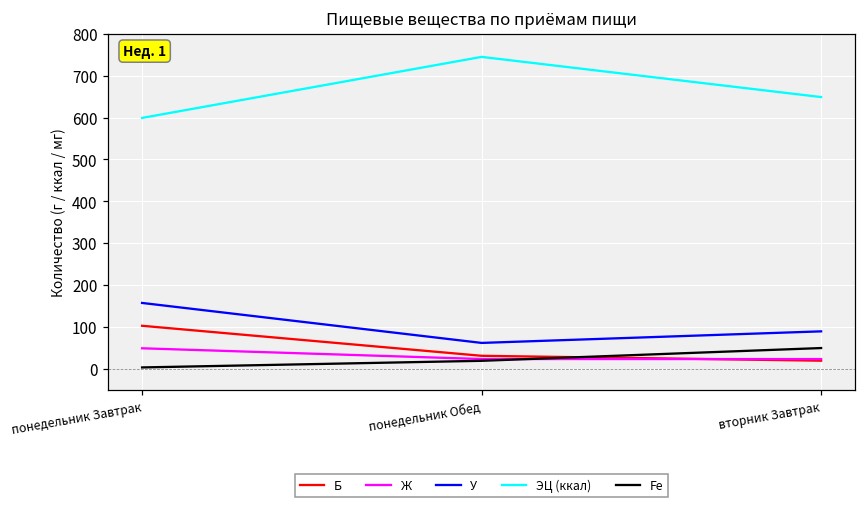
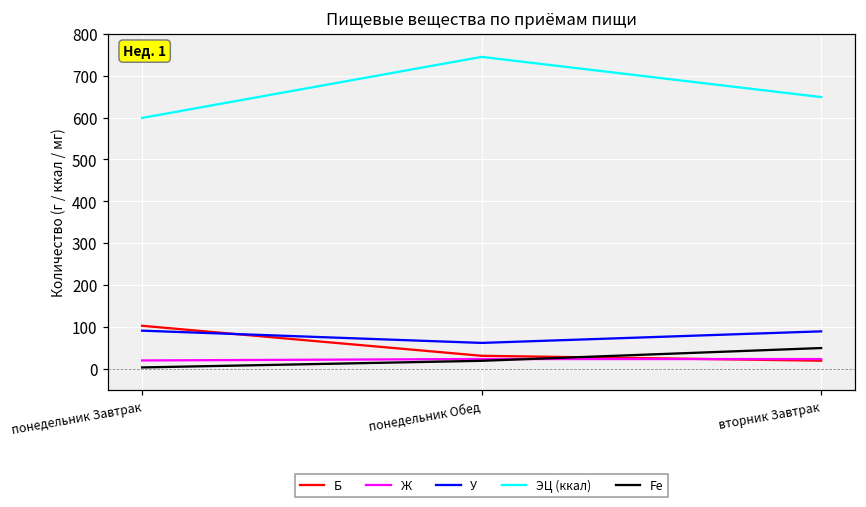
Ж, понедельник Завтрак: 50 -> 20
У, понедельник Завтрак: 160 -> 90
